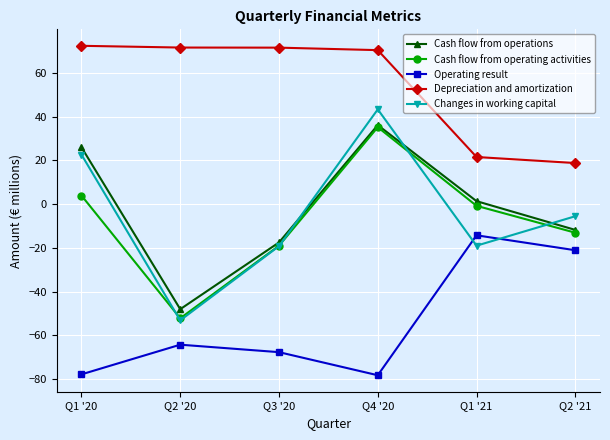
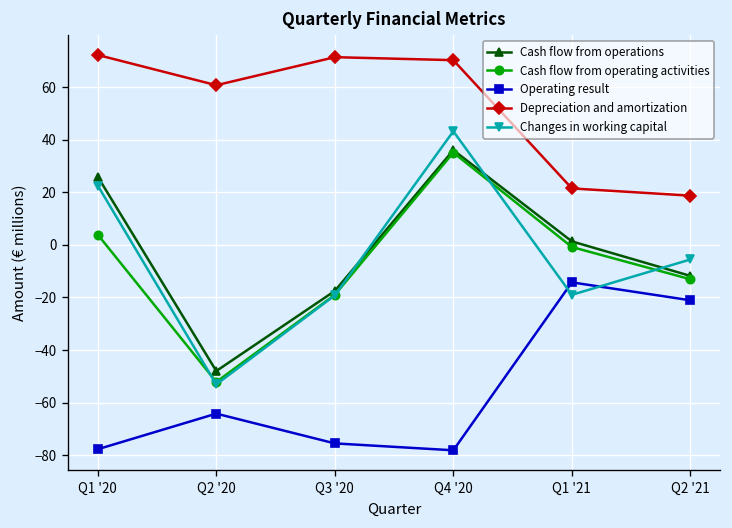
Depreciation and amortization, Q2 '20: 72 -> 61
Operating result, Q3 '20: -68 -> -76
